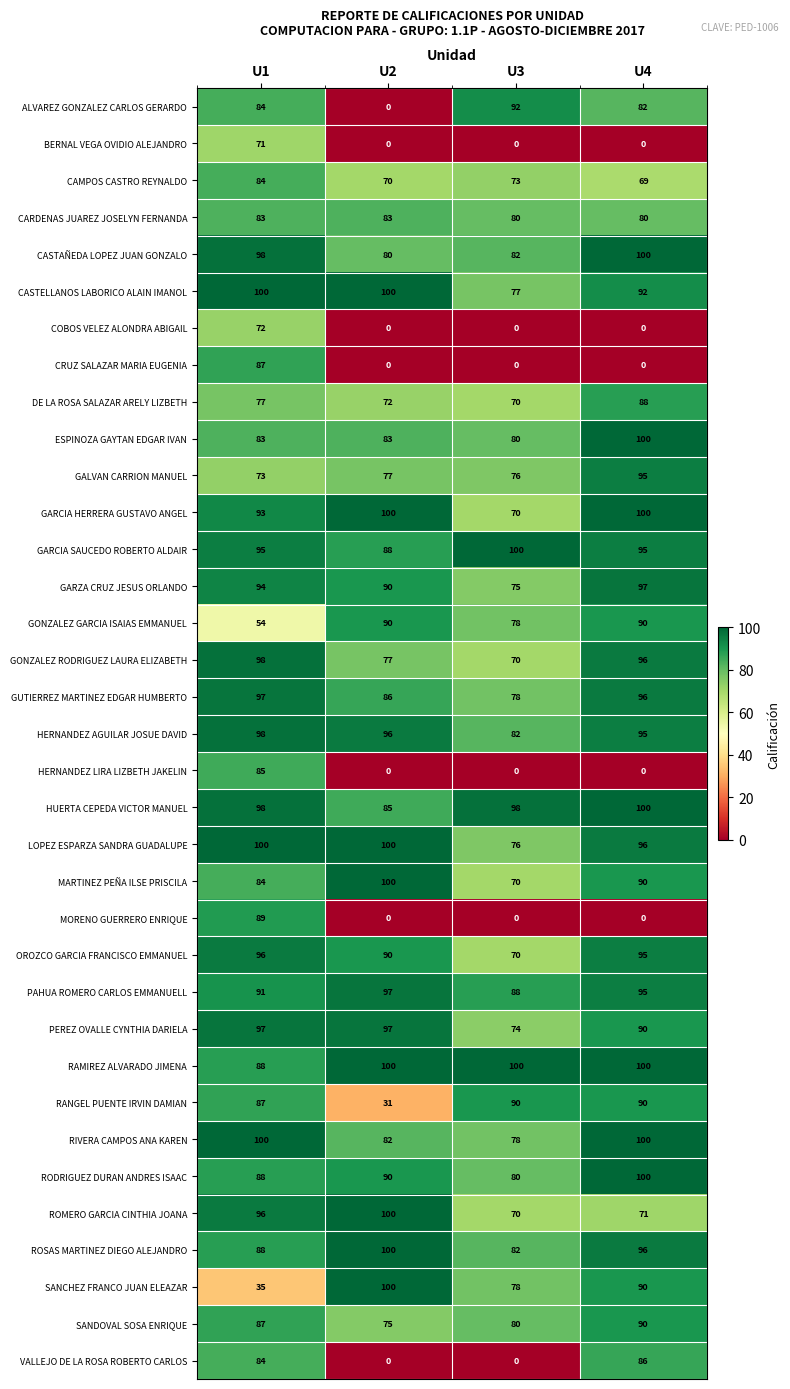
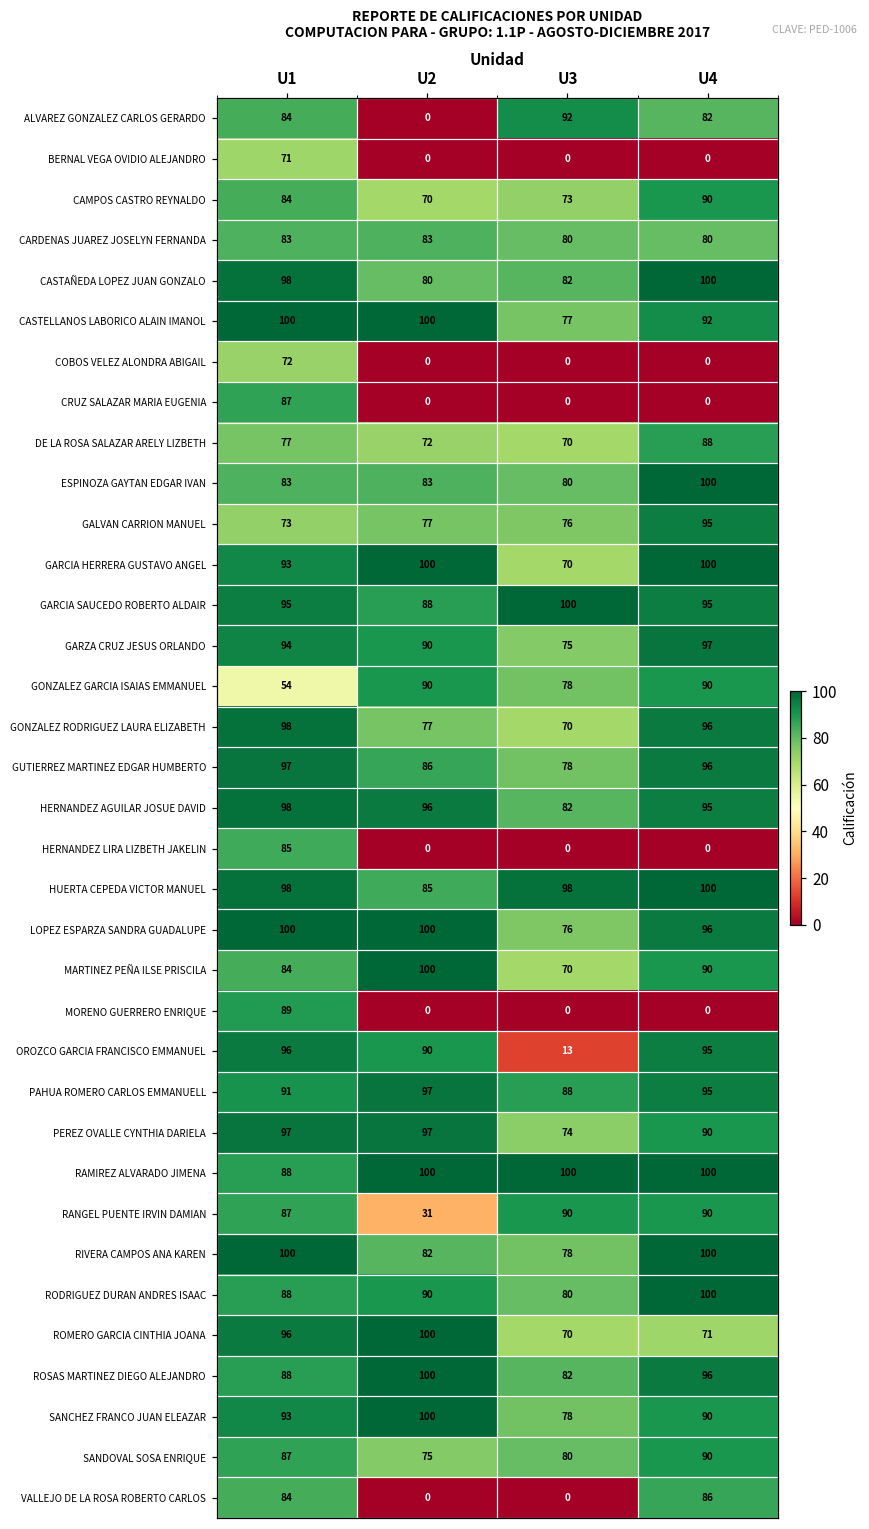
CAMPOS CASTRO REYNALDO, U4: 69 -> 90
OROZCO GARCIA FRANCISCO EMMANUEL, U3: 70 -> 13
SANCHEZ FRANCO JUAN ELEAZAR, U1: 35 -> 93
